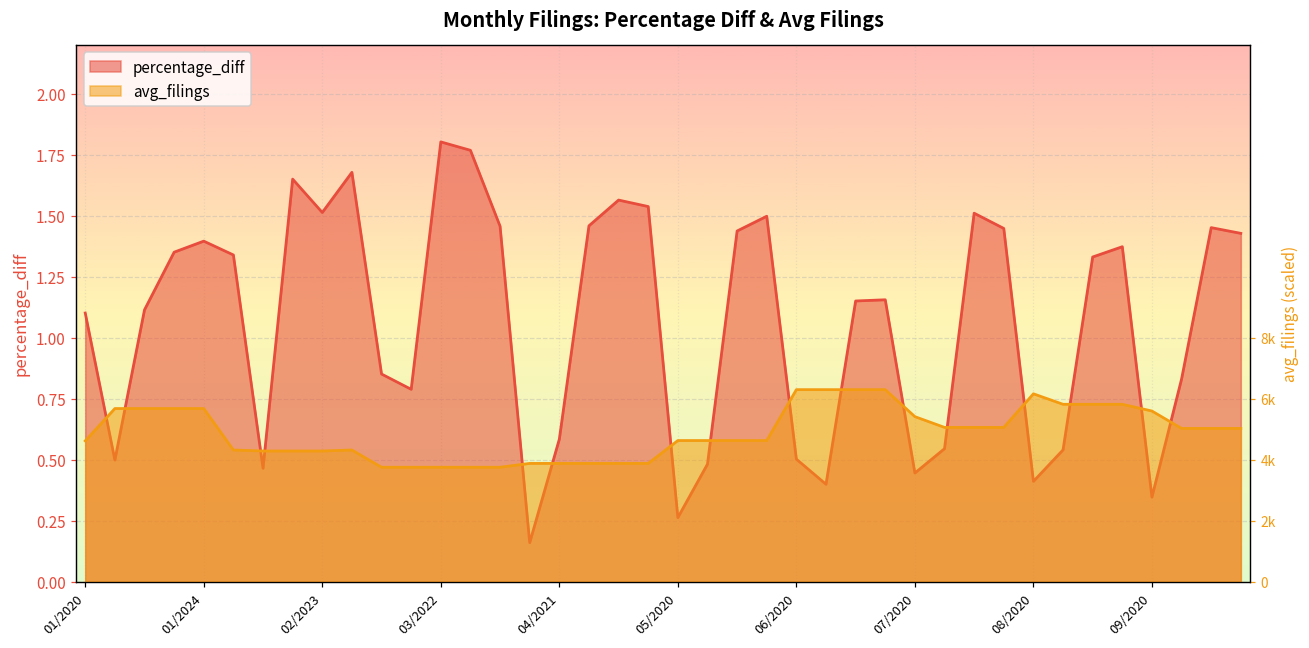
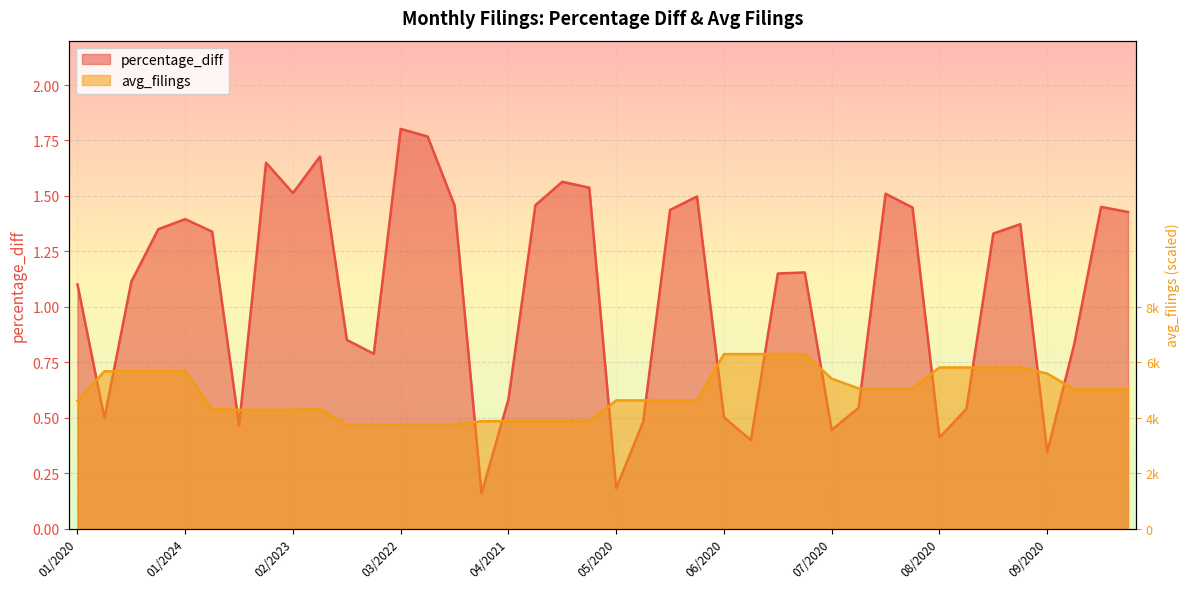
percentage_diff, 05/2020: 0.26 -> 0.18
avg_filings, 08/2020: 6200 -> 5800
